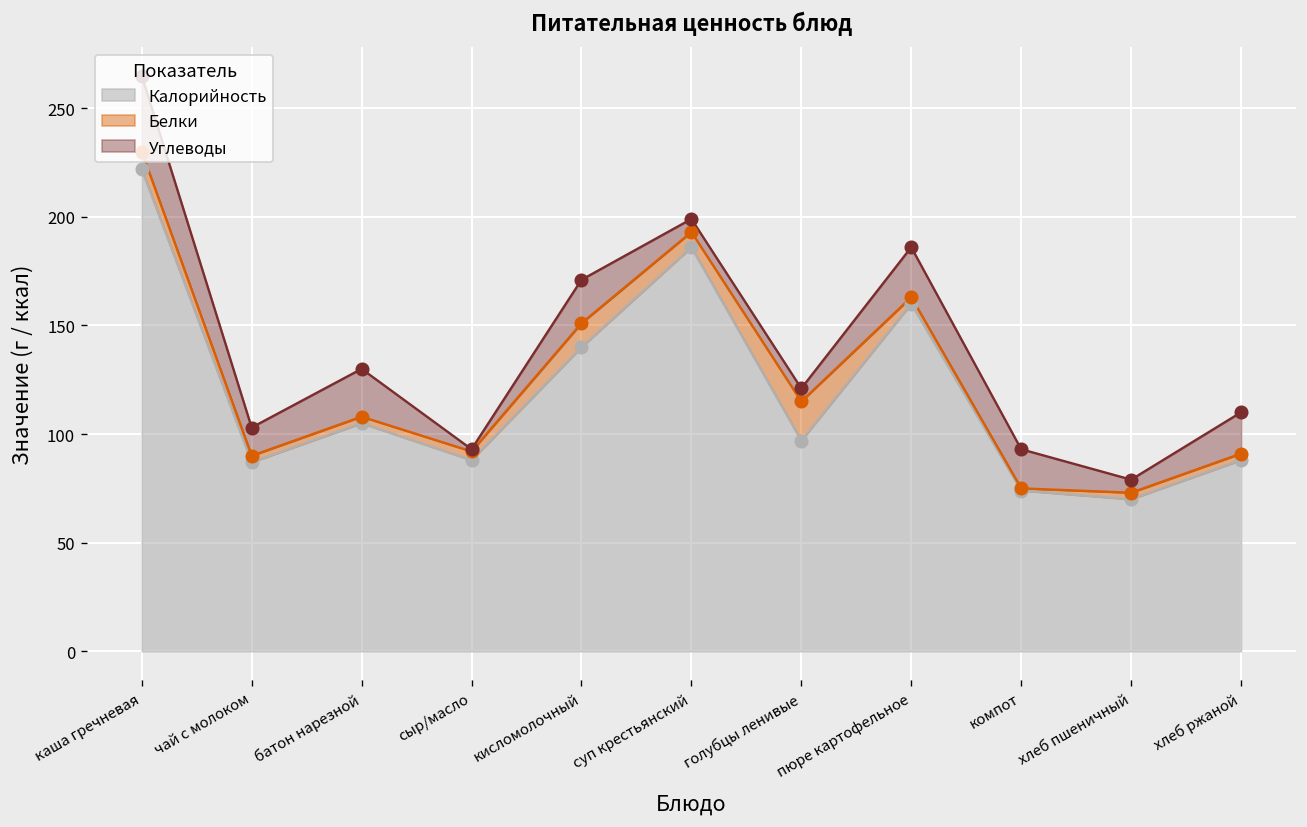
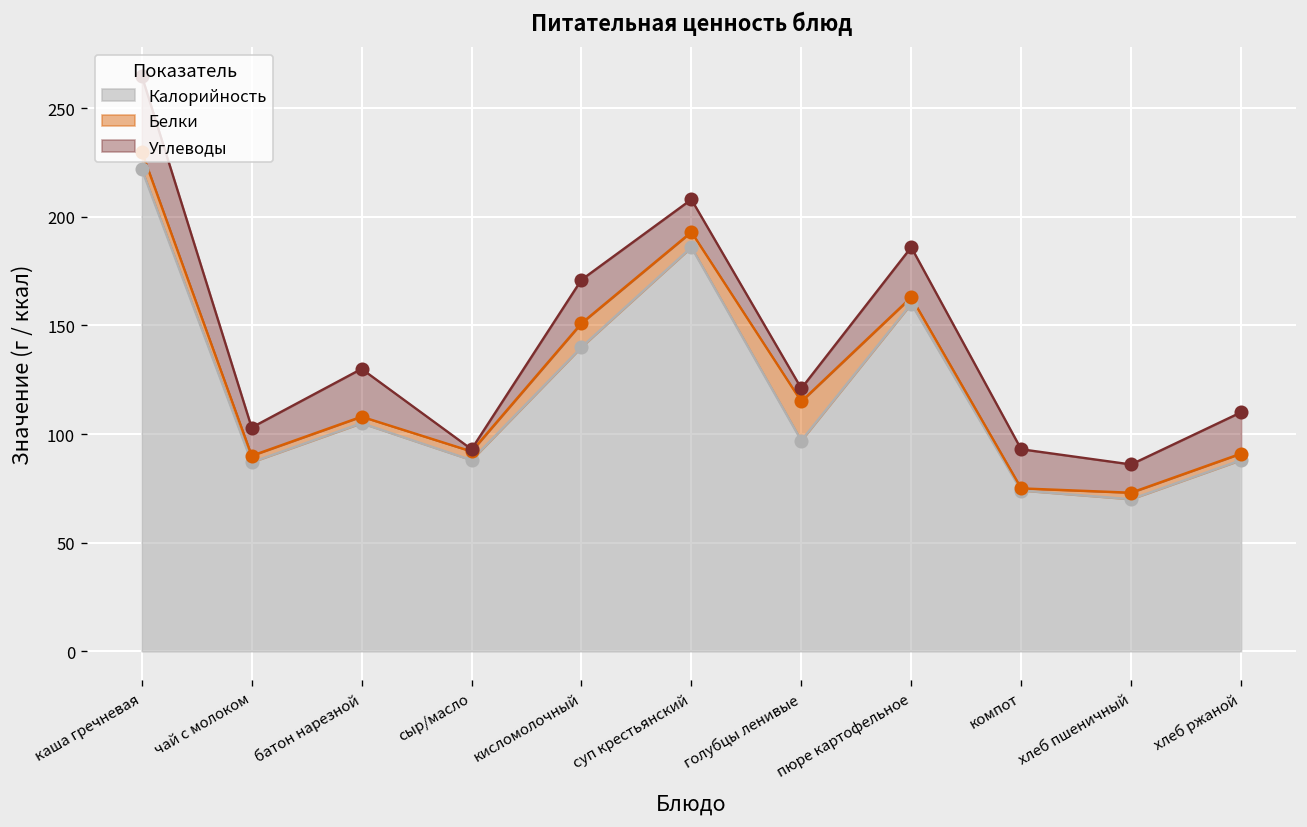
Углеводы, суп крестьянский: 6 -> 15
Углеводы, хлеб пшеничный: 6 -> 13
